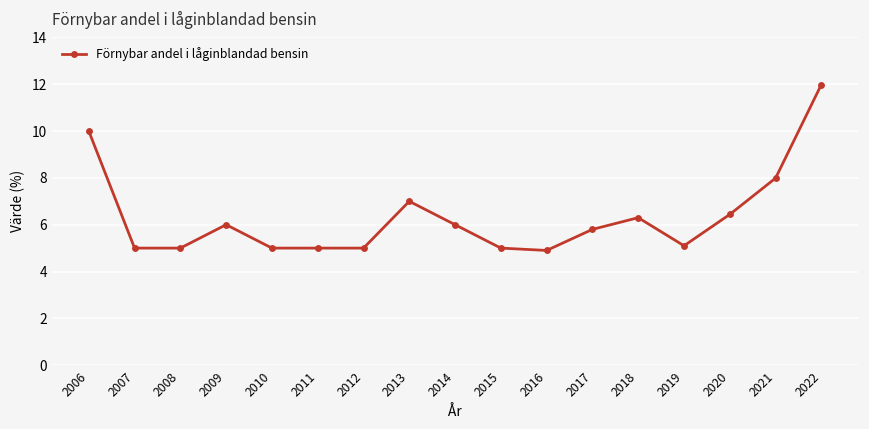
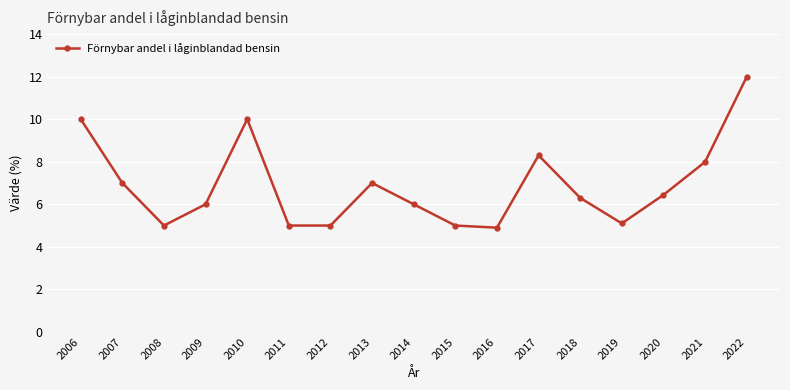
2007: 5 -> 7
2010: 5 -> 10
2017: 5.8 -> 8.3
